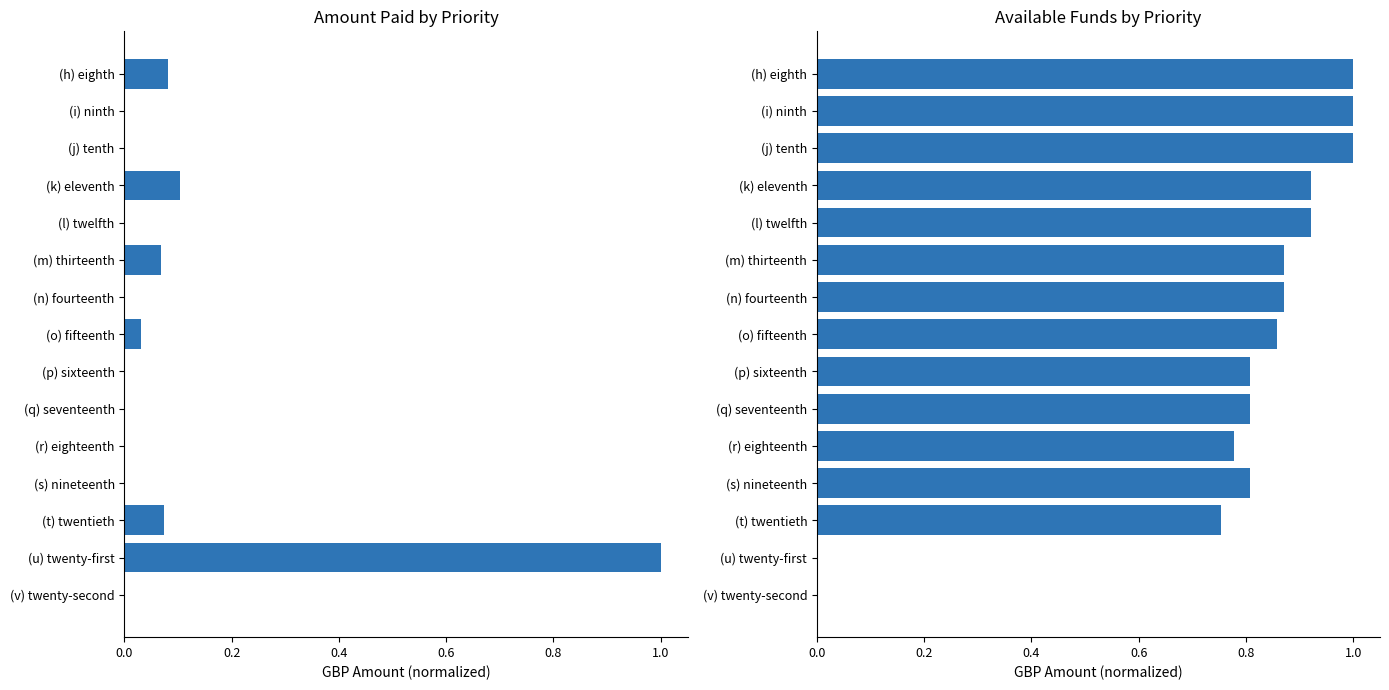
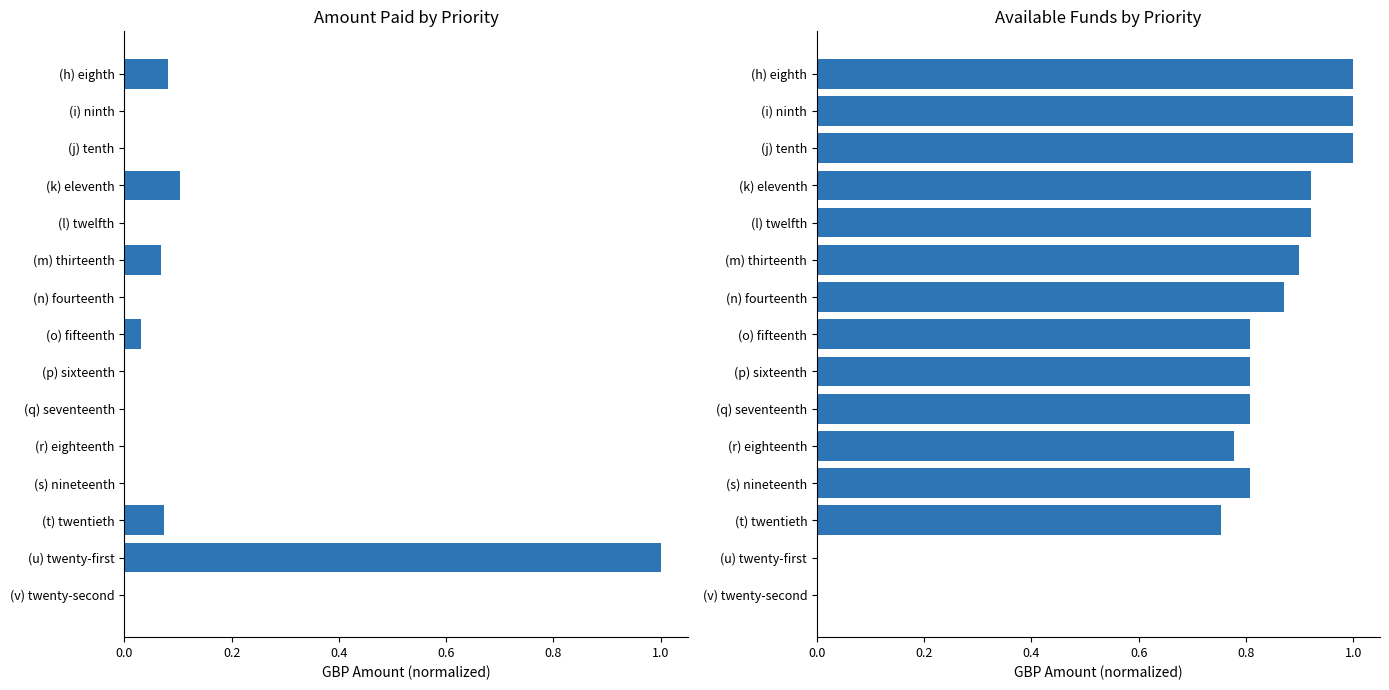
Available Funds by Priority, (m) thirteenth: 0.87 -> 0.90
Available Funds by Priority, (o) fifteenth: 0.86 -> 0.81
